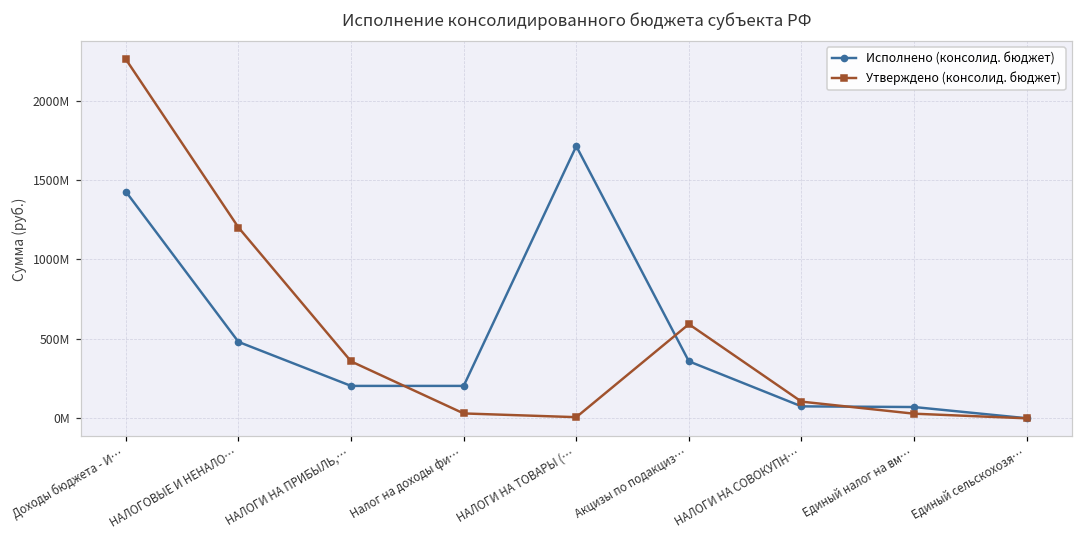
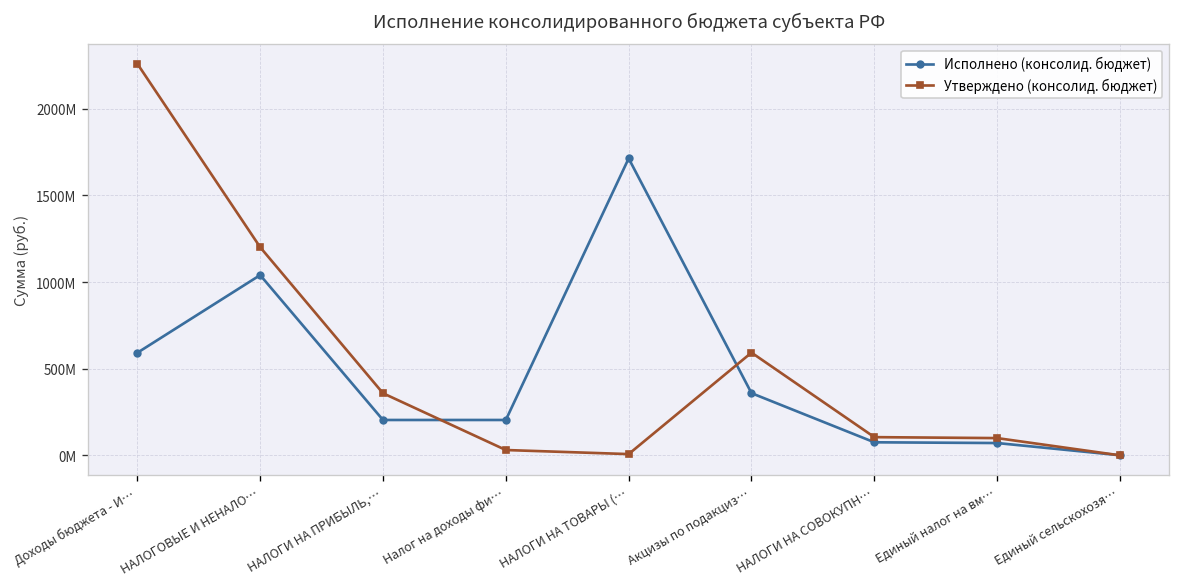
Исполнено (консолид. бюджет), Доходы бюджета - И…: 1430000000 -> 590000000
Исполнено (консолид. бюджет), НАЛОГОВЫЕ И НЕНАЛО…: 480000000 -> 1040000000
Утверждено (консолид. бюджет), Единый налог на вм…: 30000000 -> 100000000
